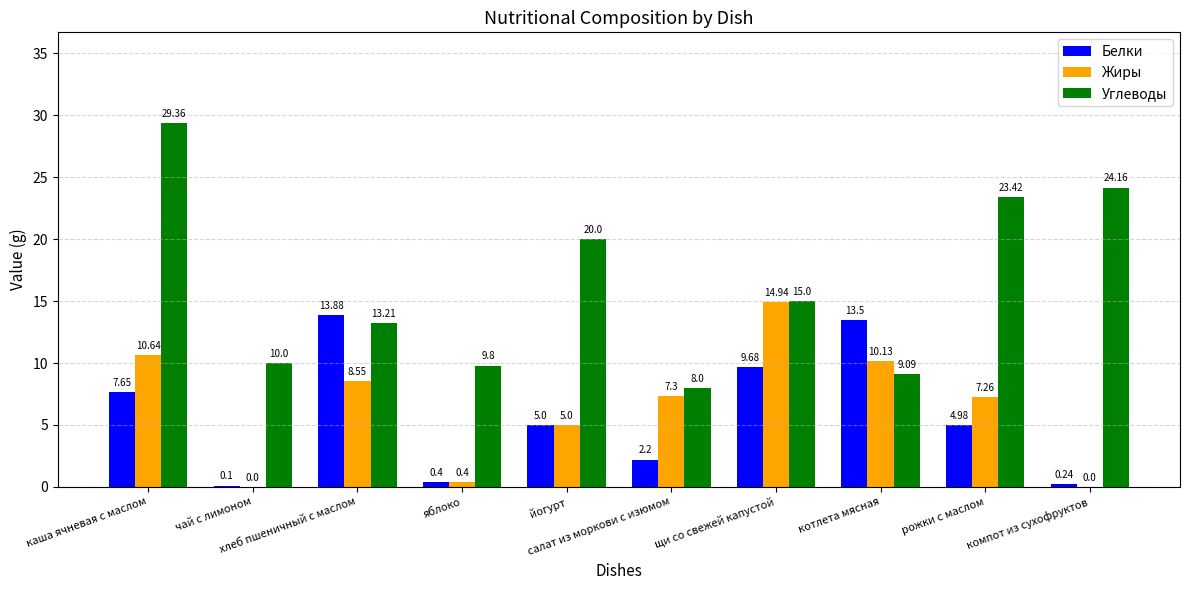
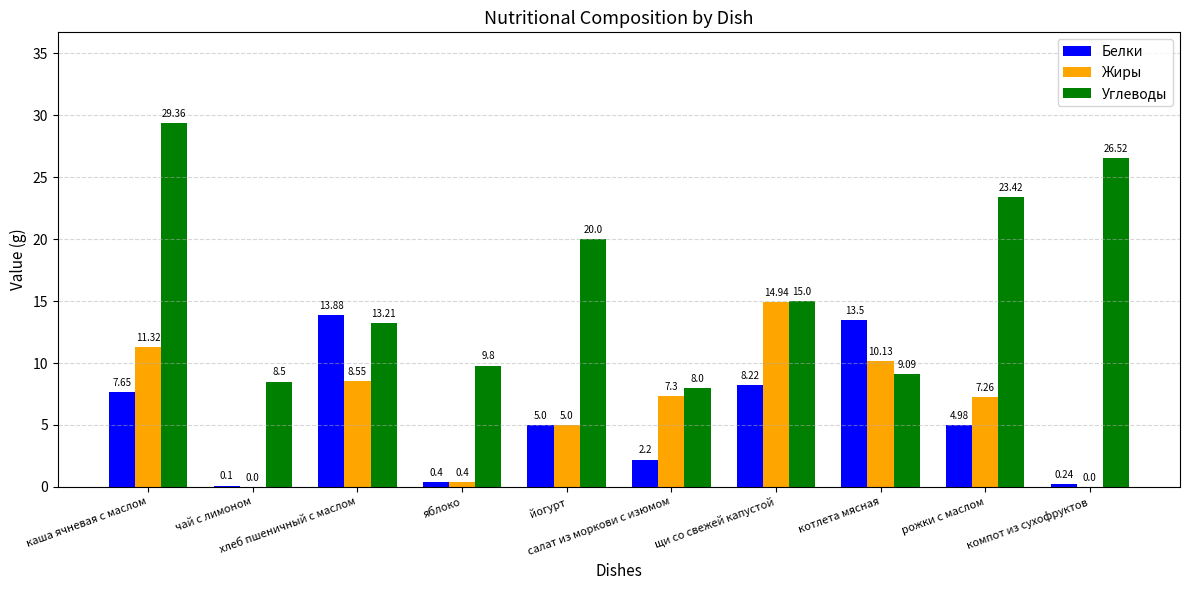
Жиры, каша ячневая с маслом: 10.64 -> 11.32
Углеводы, чай с лимоном: 10.0 -> 8.5
Белки, щи со свежей капустой: 9.68 -> 8.22
Углеводы, компот из сухофруктов: 24.16 -> 26.52
